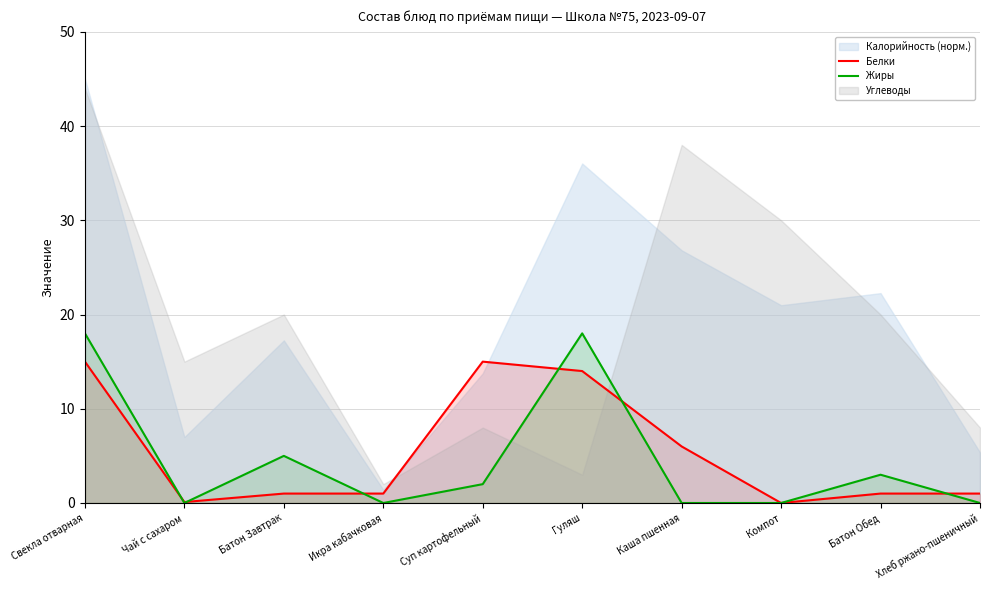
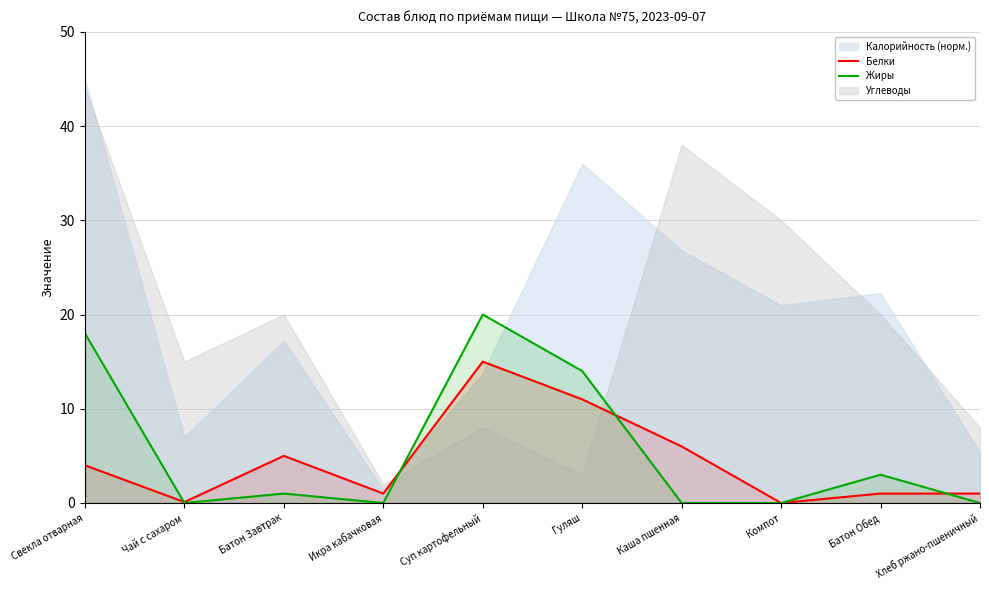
Белки, Свекла отварная: 15 -> 4
Белки, Батон Завтрак: 1 -> 5
Жиры, Батон Завтрак: 5 -> 1
Жиры, Суп картофельный: 2 -> 20
Белки, Гуляш: 14 -> 11
Жиры, Гуляш: 18 -> 14
